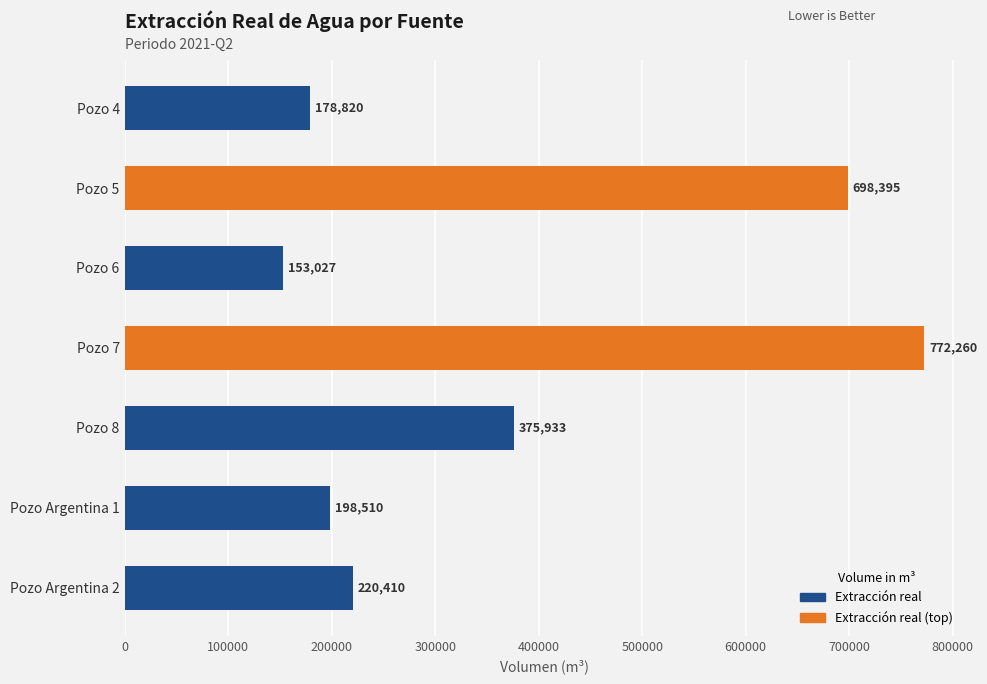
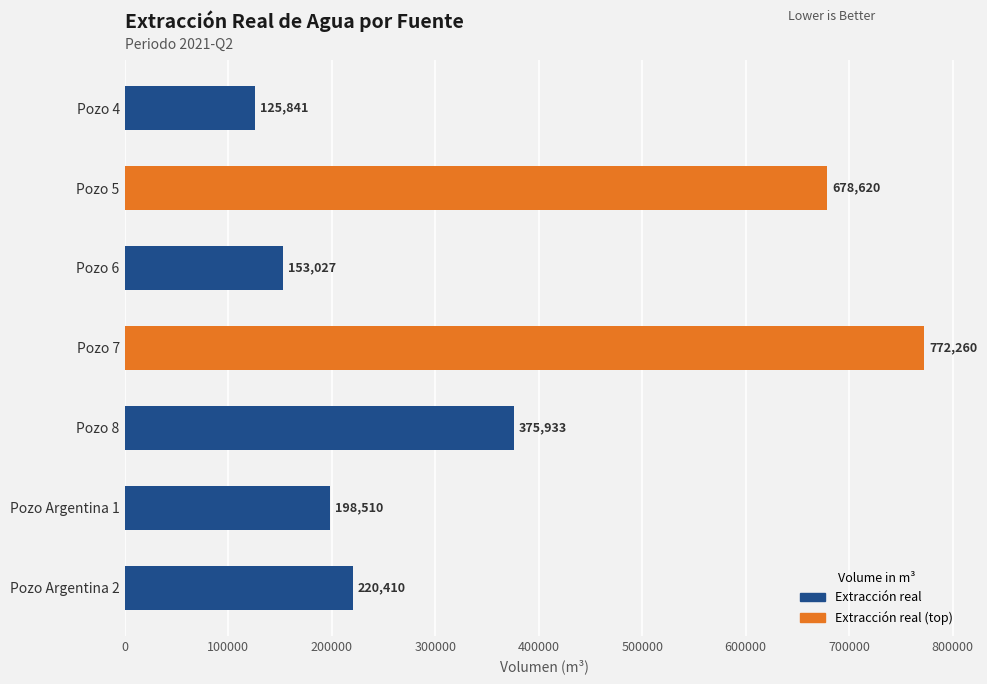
Pozo 4: 178,820 -> 125,841
Pozo 5: 698,395 -> 678,620
